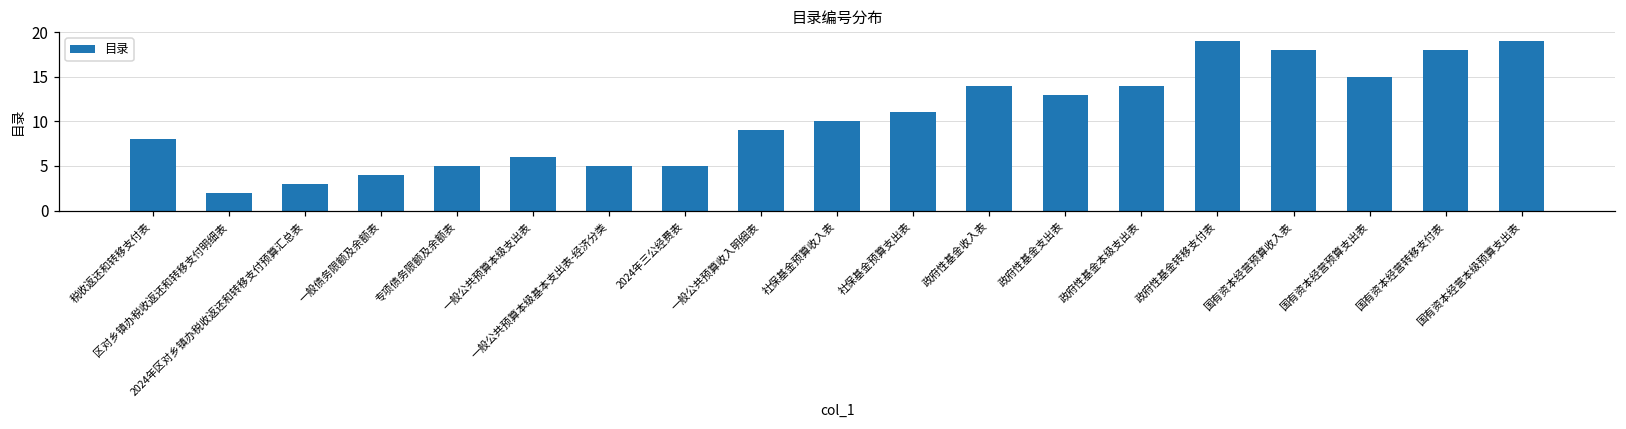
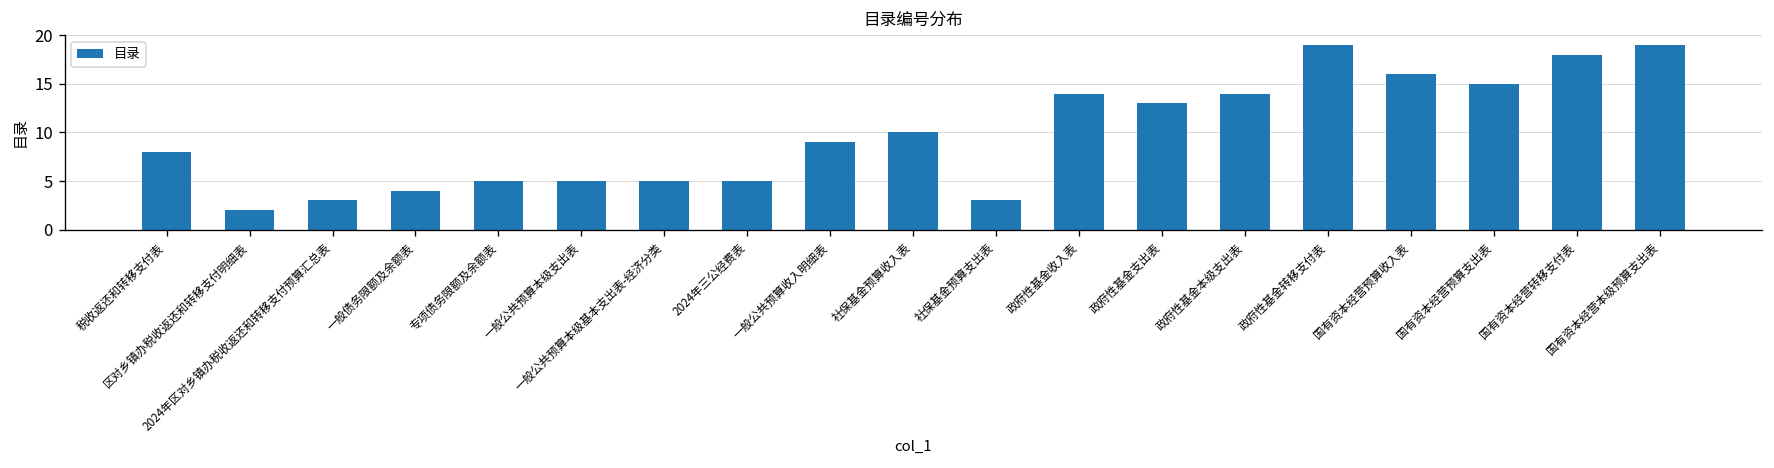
一般公共预算本级支出表: 6 -> 5
社保基金预算支出表: 11 -> 3
国有资本经营预算收入表: 18 -> 16
